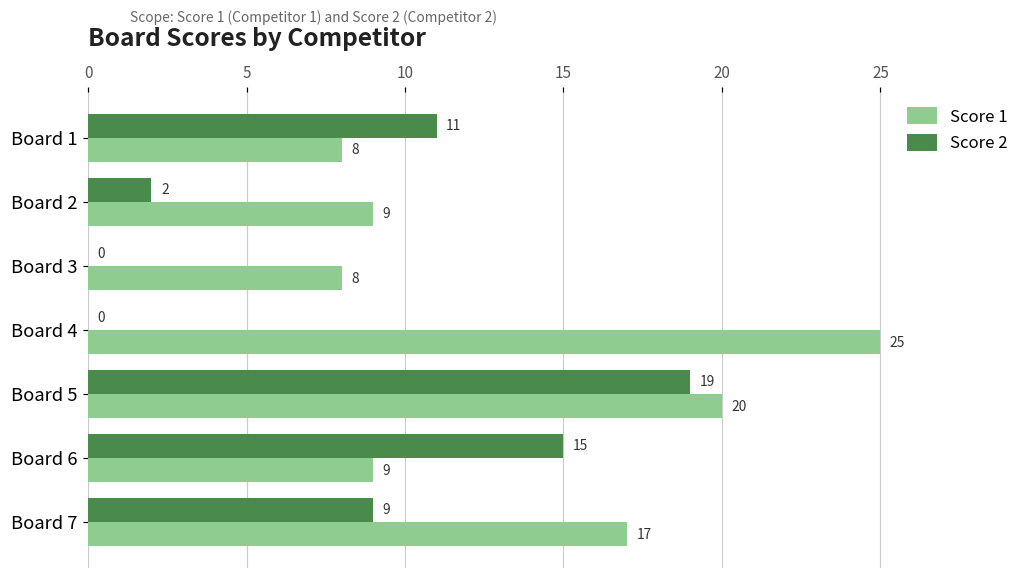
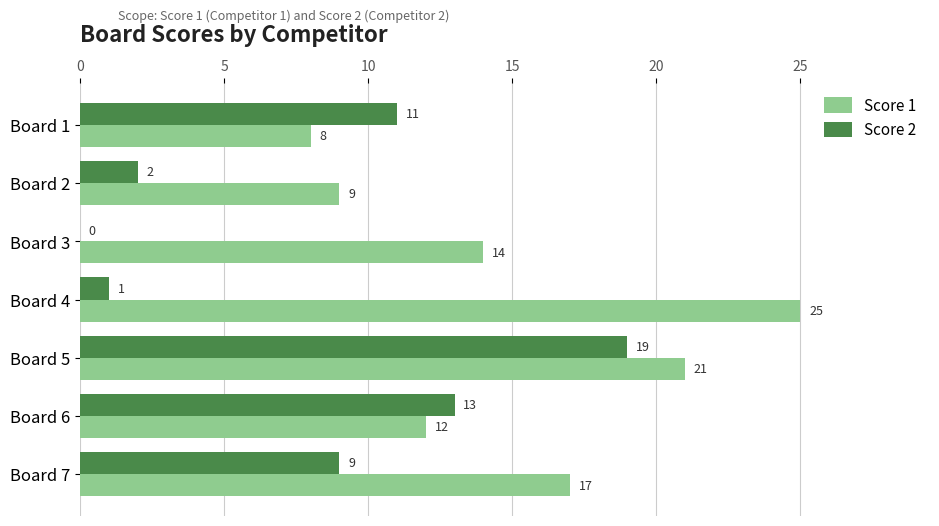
Score 1, Board 3: 8 -> 14
Score 2, Board 4: 0 -> 1
Score 1, Board 5: 20 -> 21
Score 2, Board 6: 15 -> 13
Score 1, Board 6: 9 -> 12
